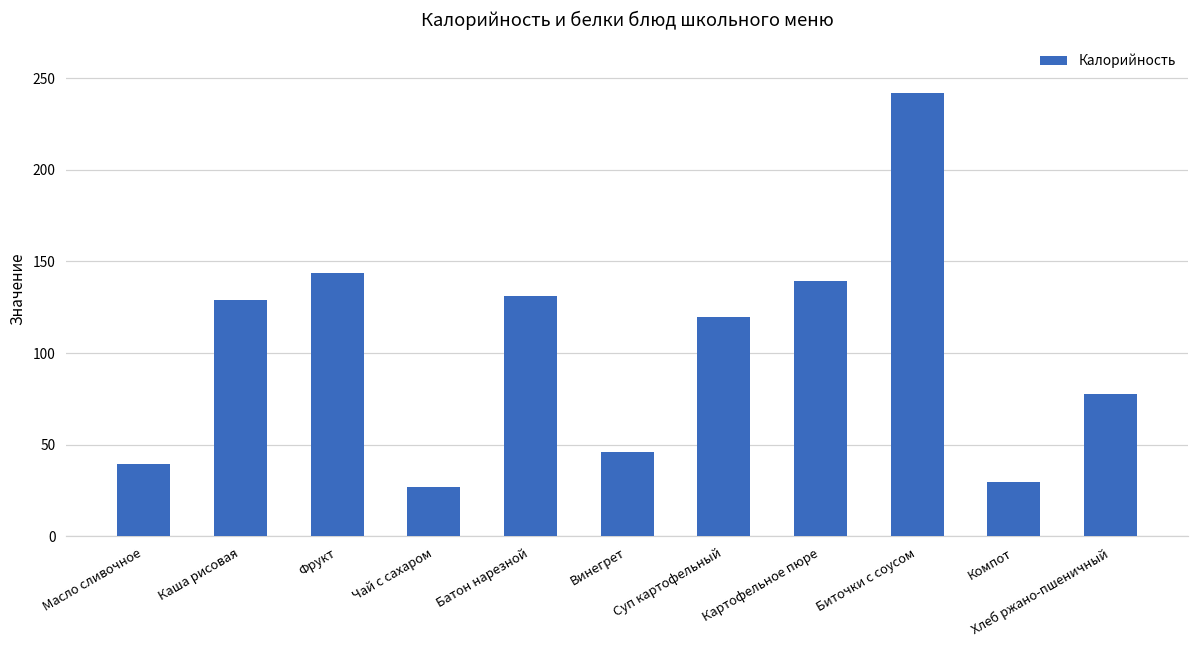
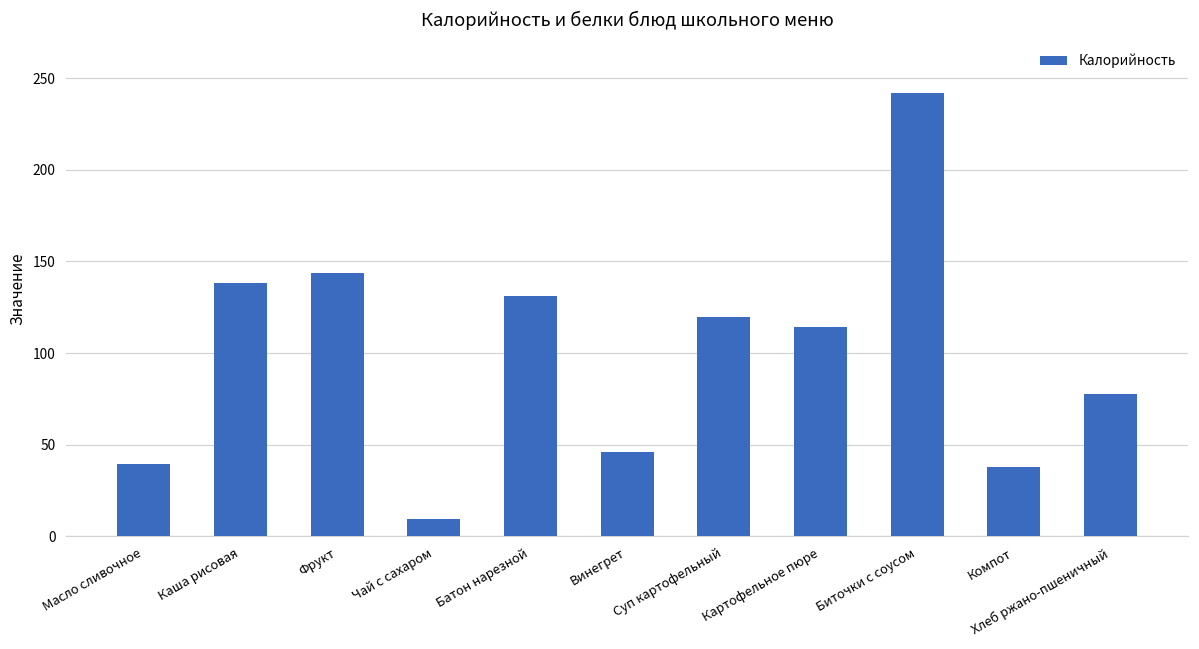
Каша рисовая: 129 -> 138
Чай с сахаром: 27 -> 10
Картофельное пюре: 139 -> 114
Компот: 30 -> 38
